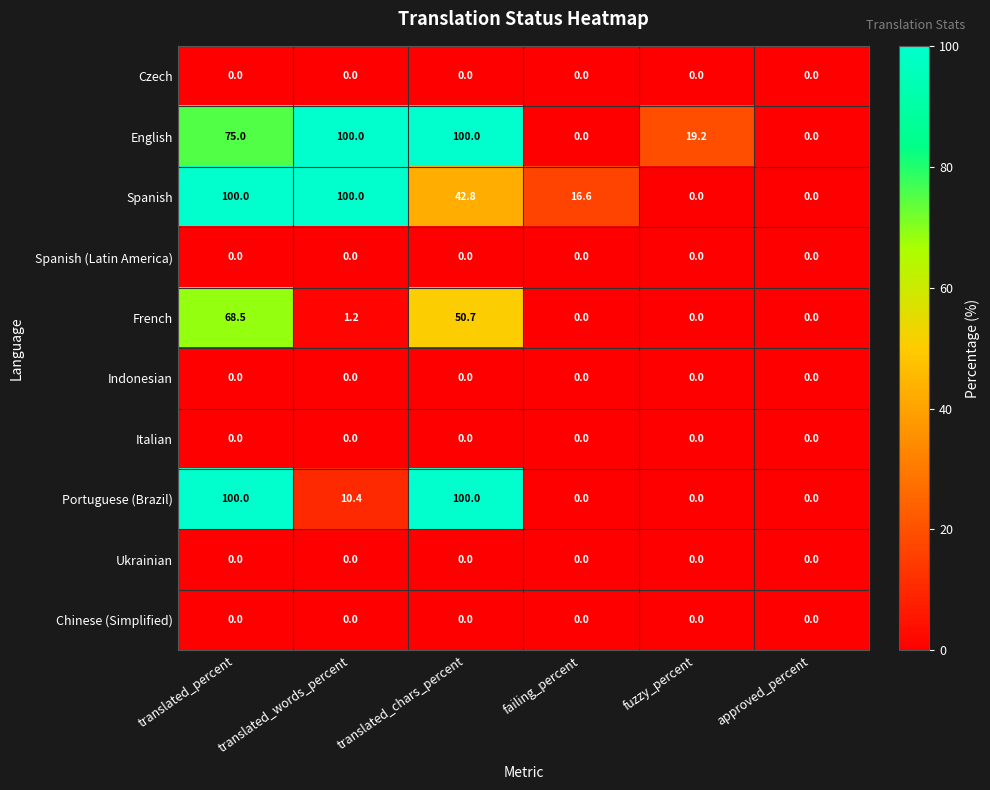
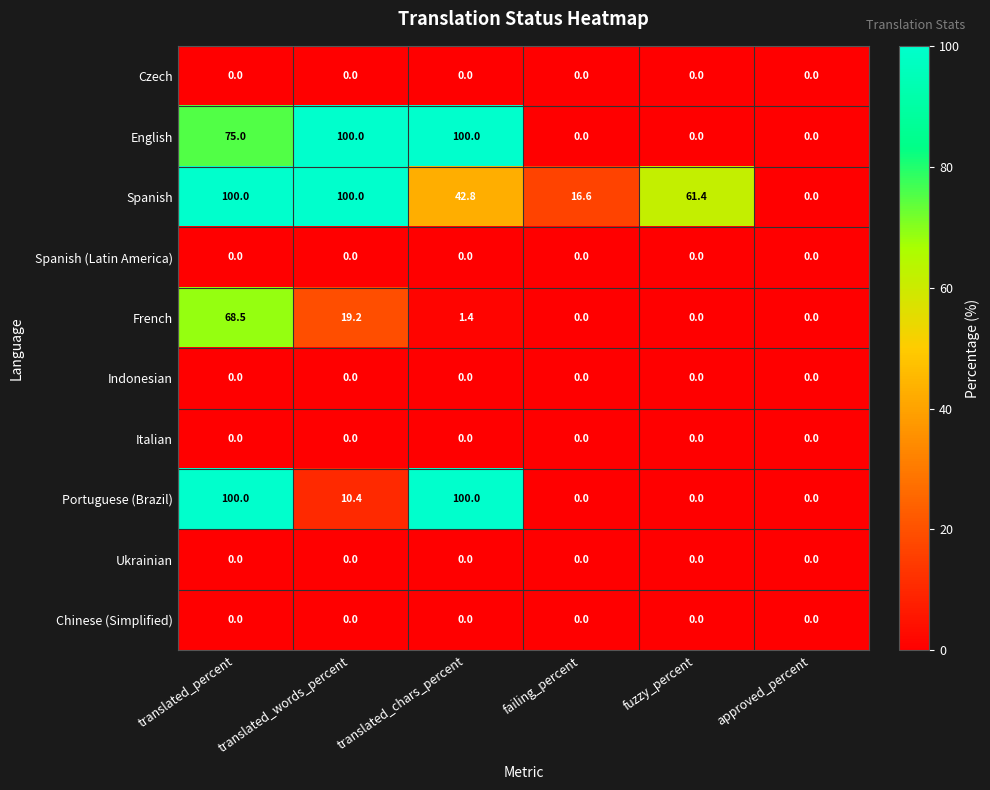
English, fuzzy_percent: 19.2 -> 0.0
Spanish, fuzzy_percent: 0.0 -> 61.4
French, translated_words_percent: 1.2 -> 19.2
French, translated_chars_percent: 50.7 -> 1.4
